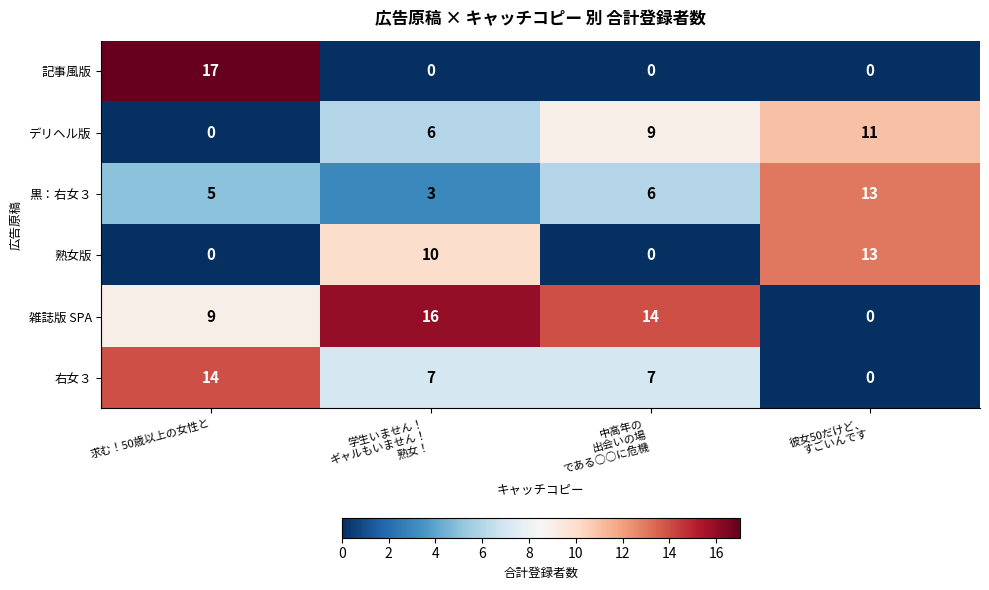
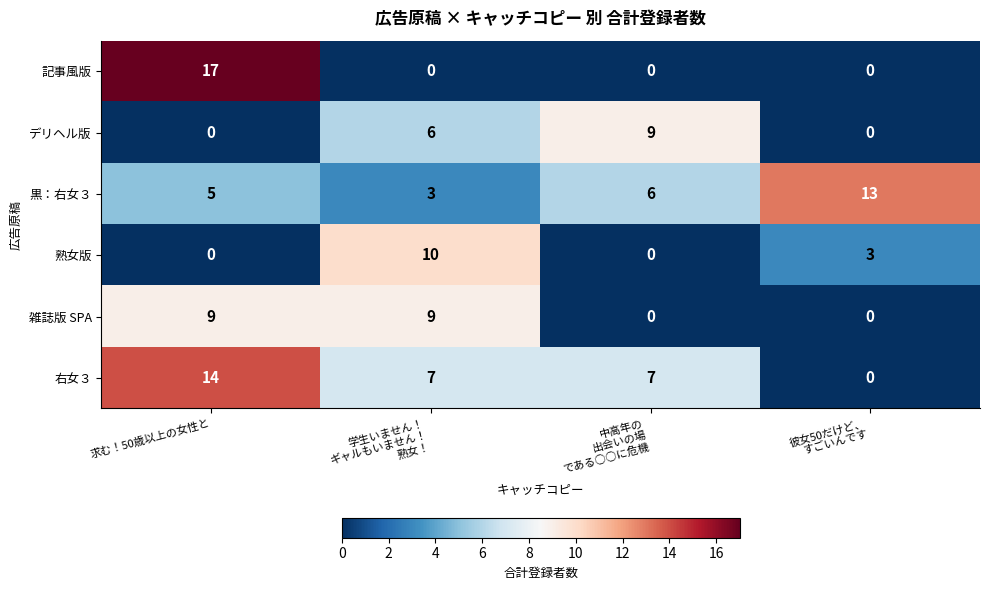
デリヘル版, 彼女50だけど、 すごいんです: 11 -> 0
熟女版, 彼女50だけど、 すごいんです: 13 -> 3
雑誌版 SPA, 学生いません！ ギャルもいません！ 熟女！: 16 -> 9
雑誌版 SPA, 中高年の 出会いの場 である○○に危機: 14 -> 0
